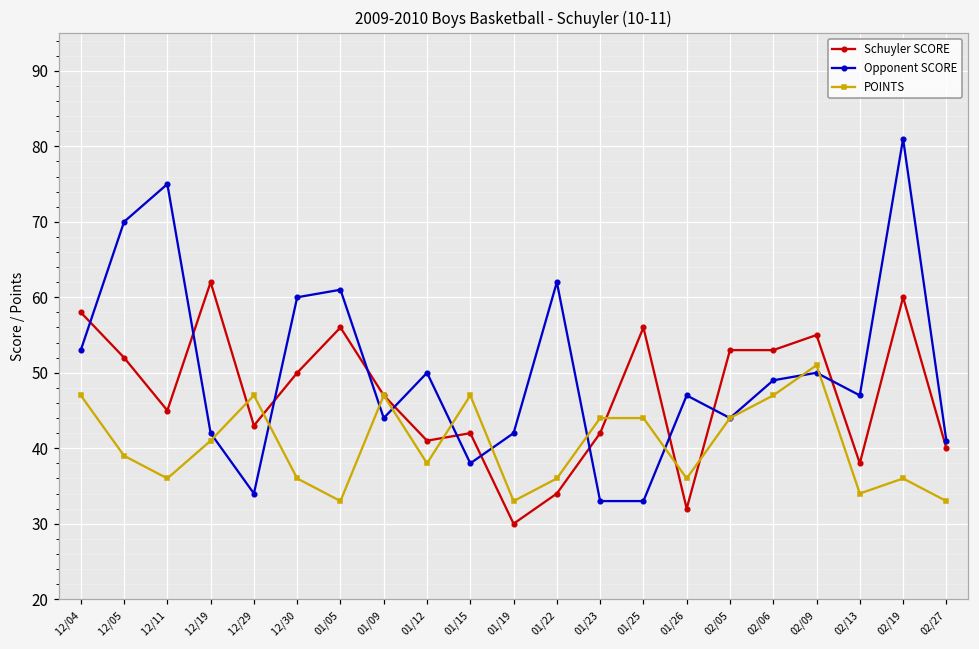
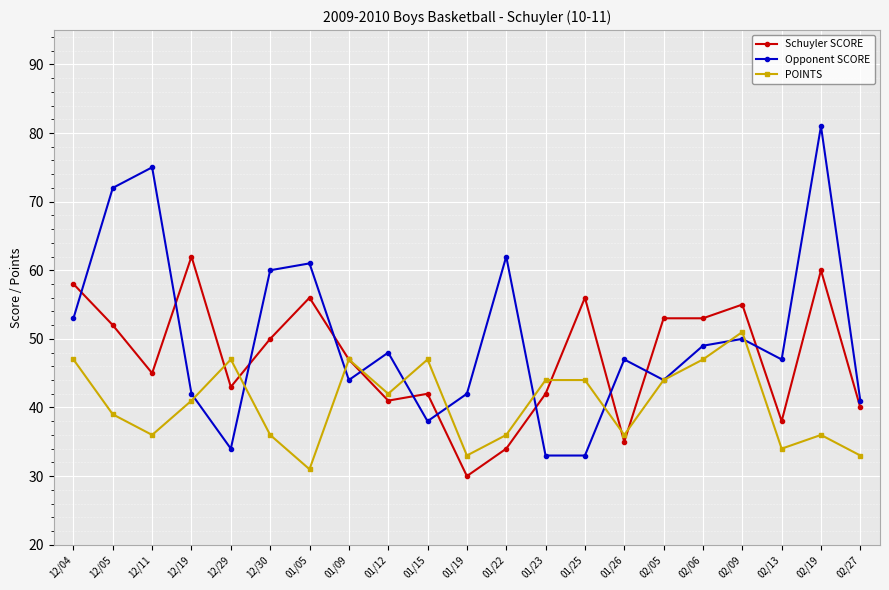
Opponent SCORE, 12/05: 70 -> 72
POINTS, 01/05: 33 -> 31
Opponent SCORE, 01/12: 50 -> 48
POINTS, 01/12: 38 -> 42
Schuyler SCORE, 01/26: 32 -> 35
